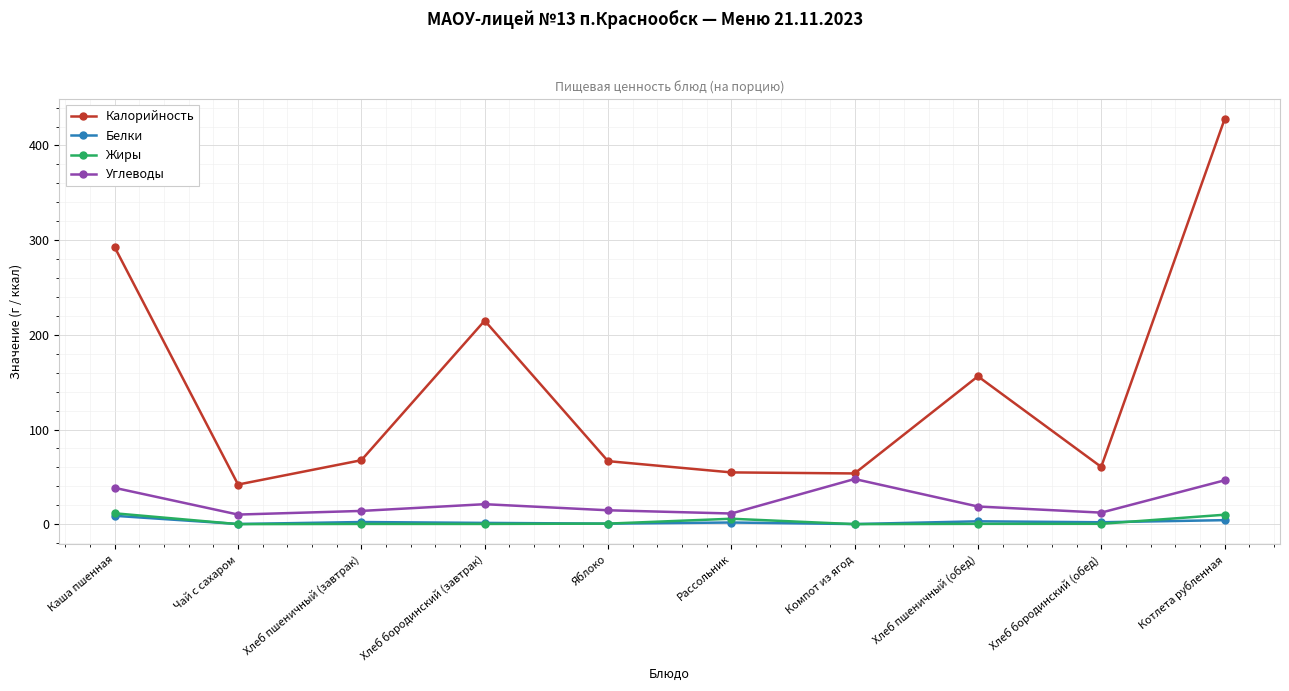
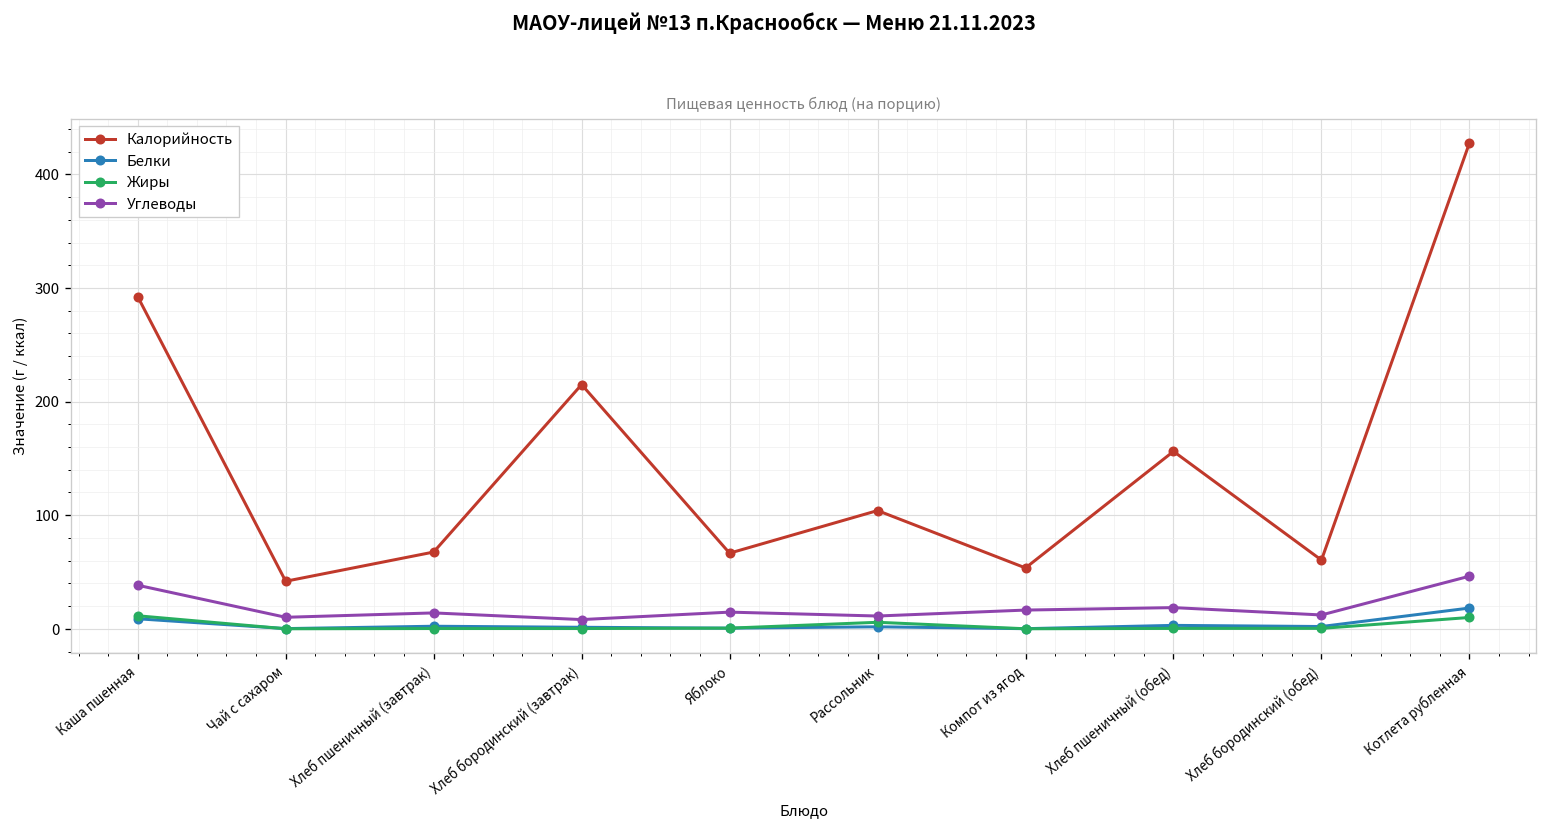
Углеводы, Хлеб бородинский (завтрак): 20 -> 10
Калорийность, Рассольник: 50 -> 100
Углеводы, Компот из ягод: 50 -> 20
Белки, Котлета рубленная: 0 -> 20
